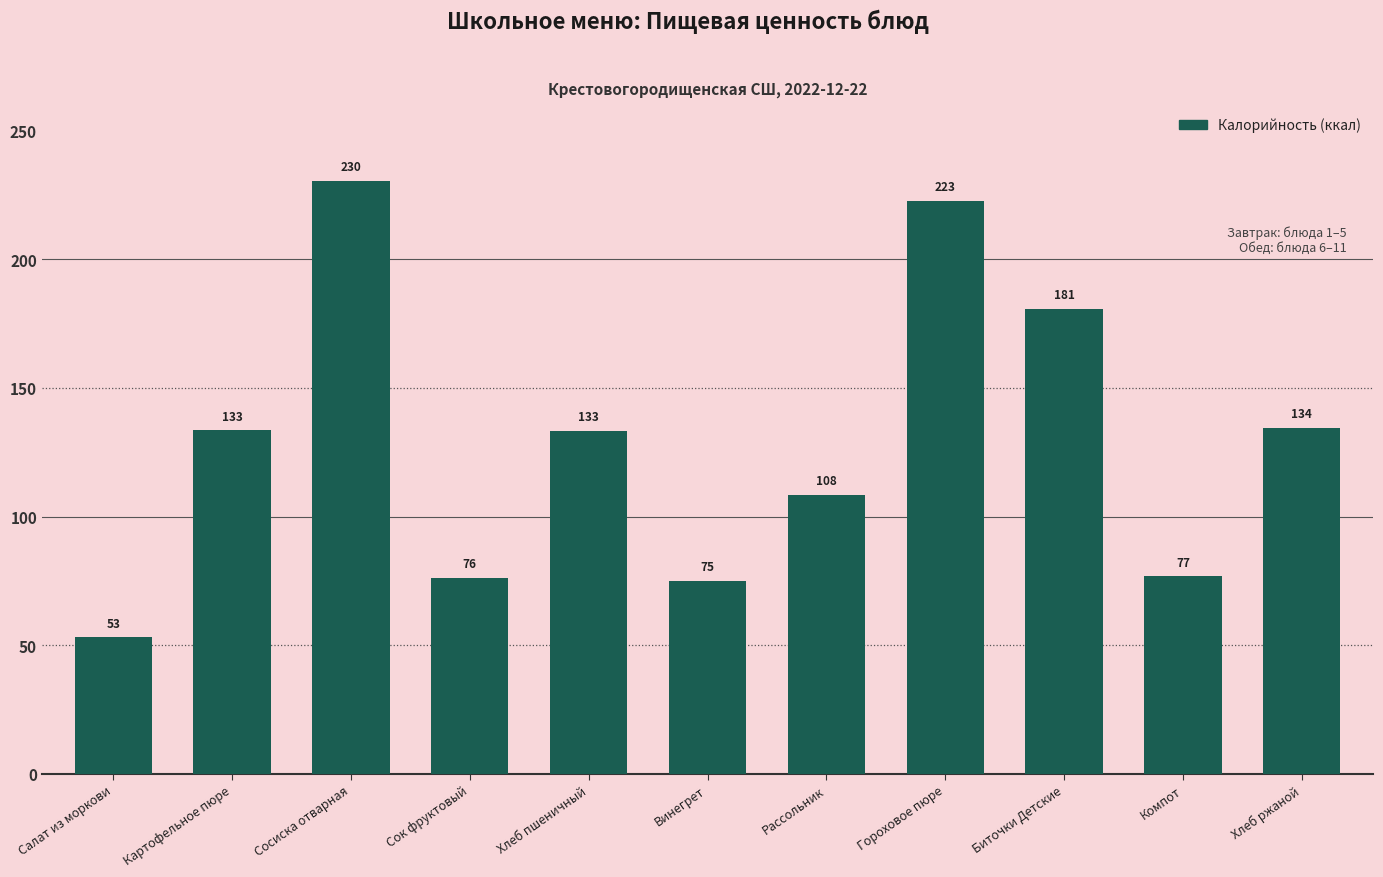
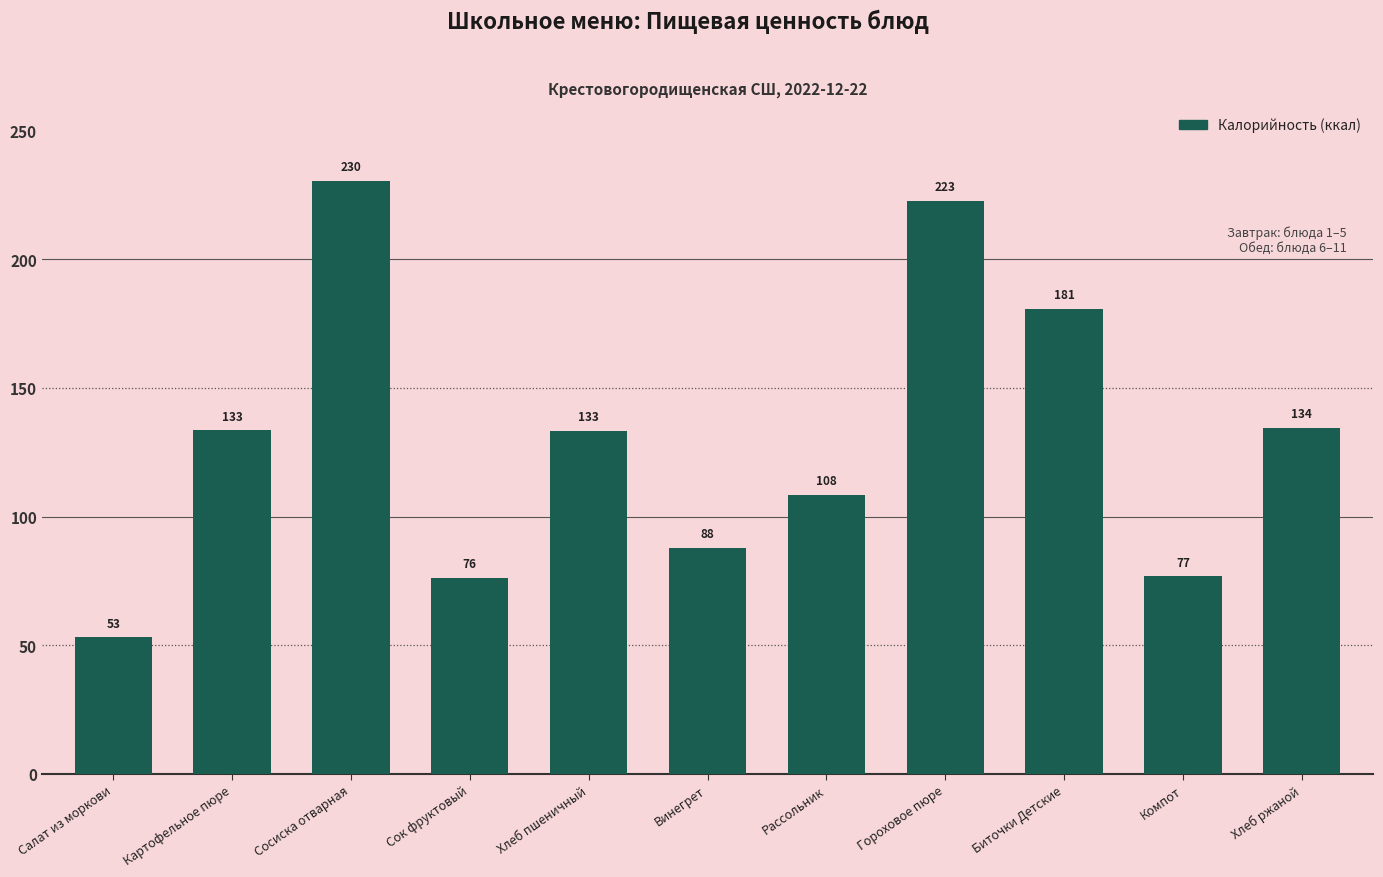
Винегрет: 75 -> 88
